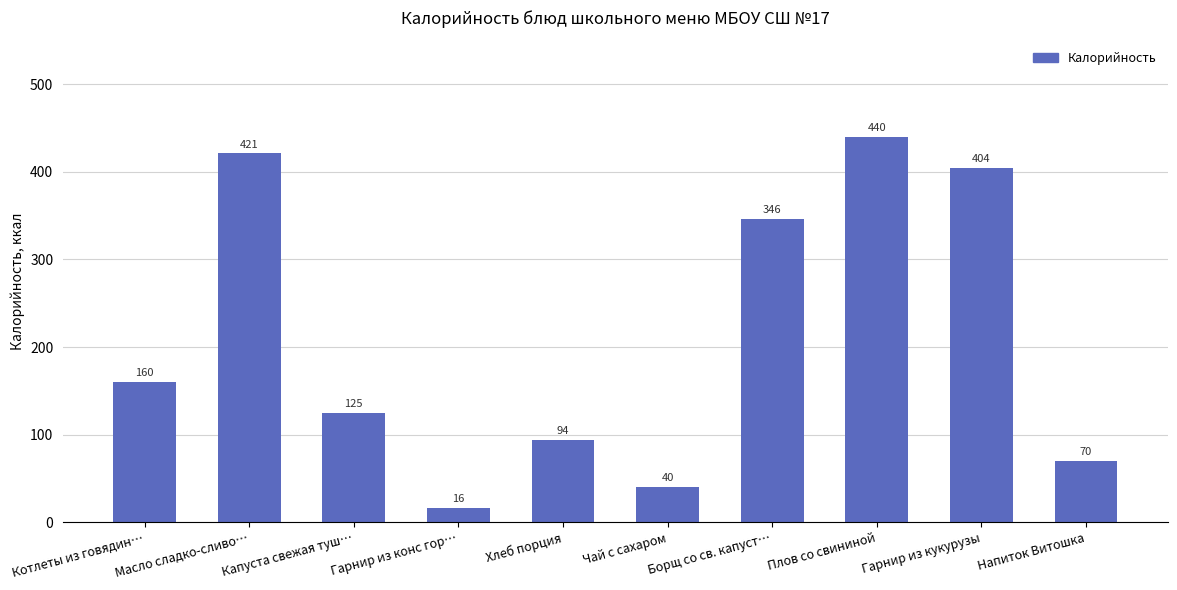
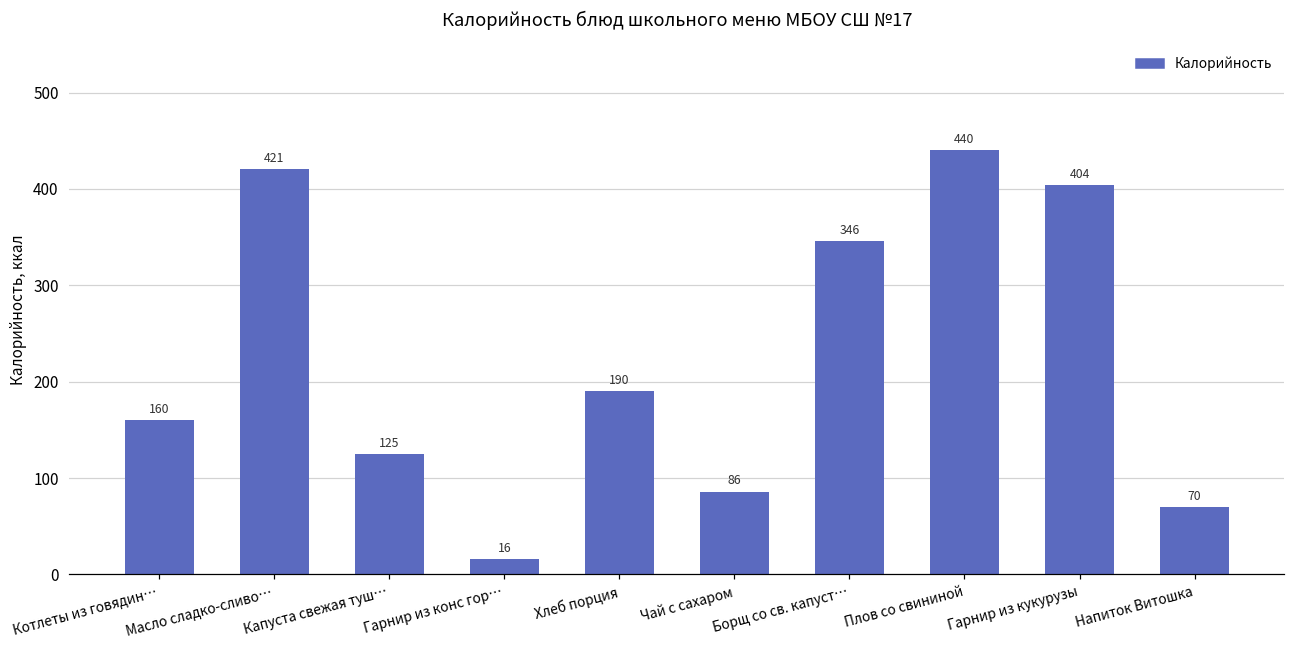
Хлеб порция: 94 -> 190
Чай с сахаром: 40 -> 86
